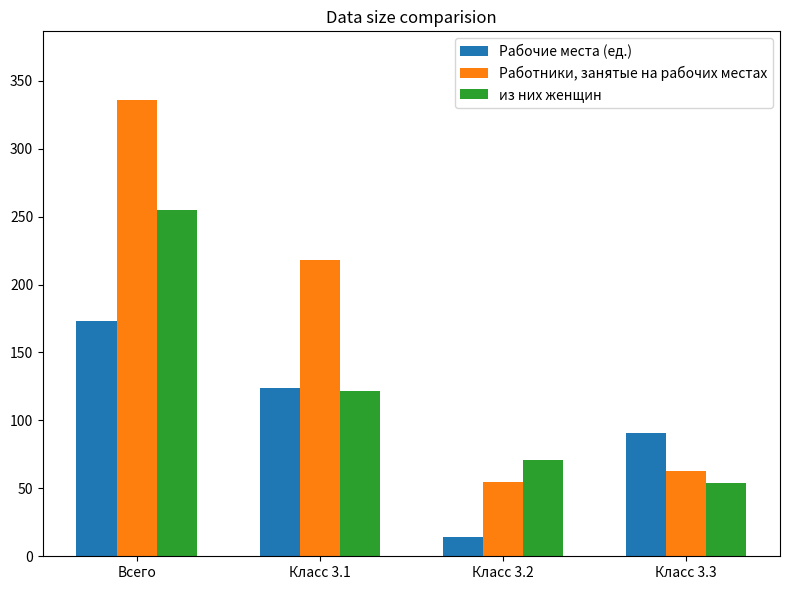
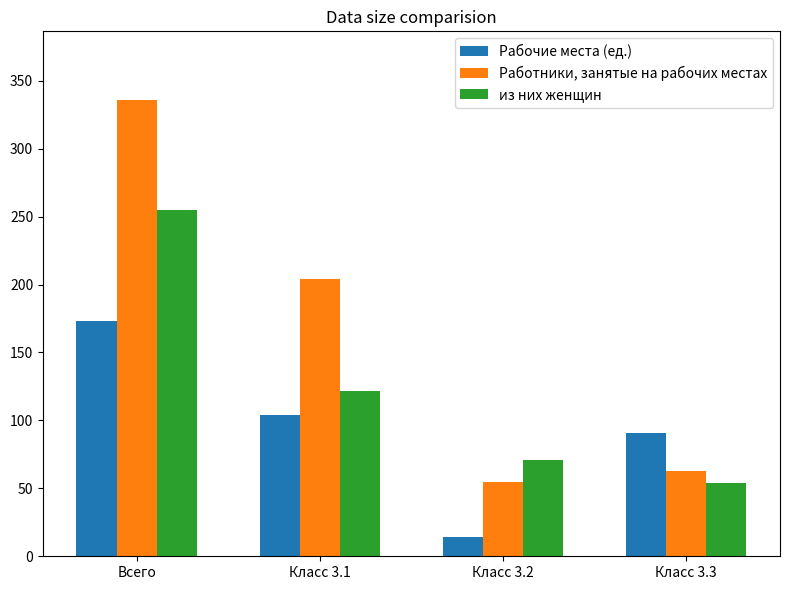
Рабочие места (ед.), Класс 3.1: 124 -> 104
Работники, занятые на рабочих местах, Класс 3.1: 218 -> 204
